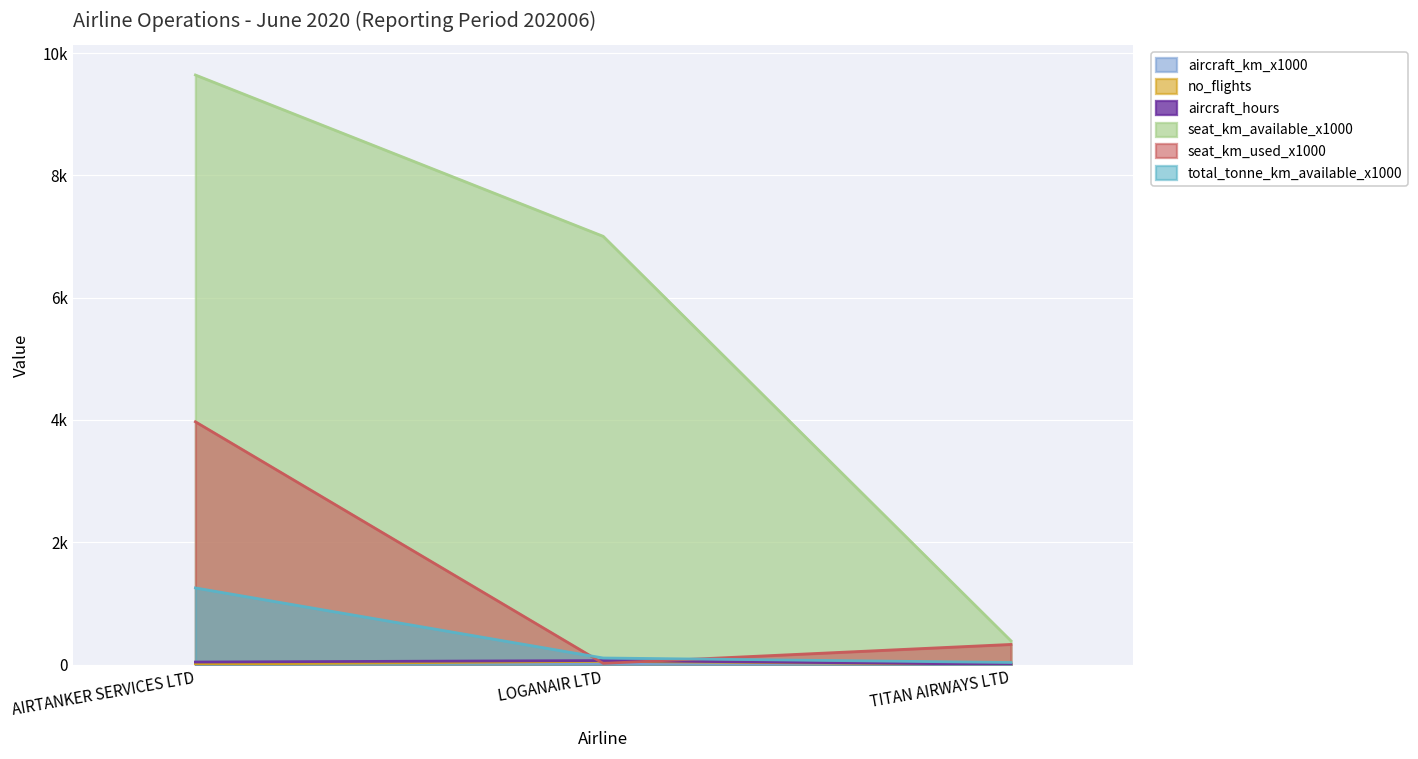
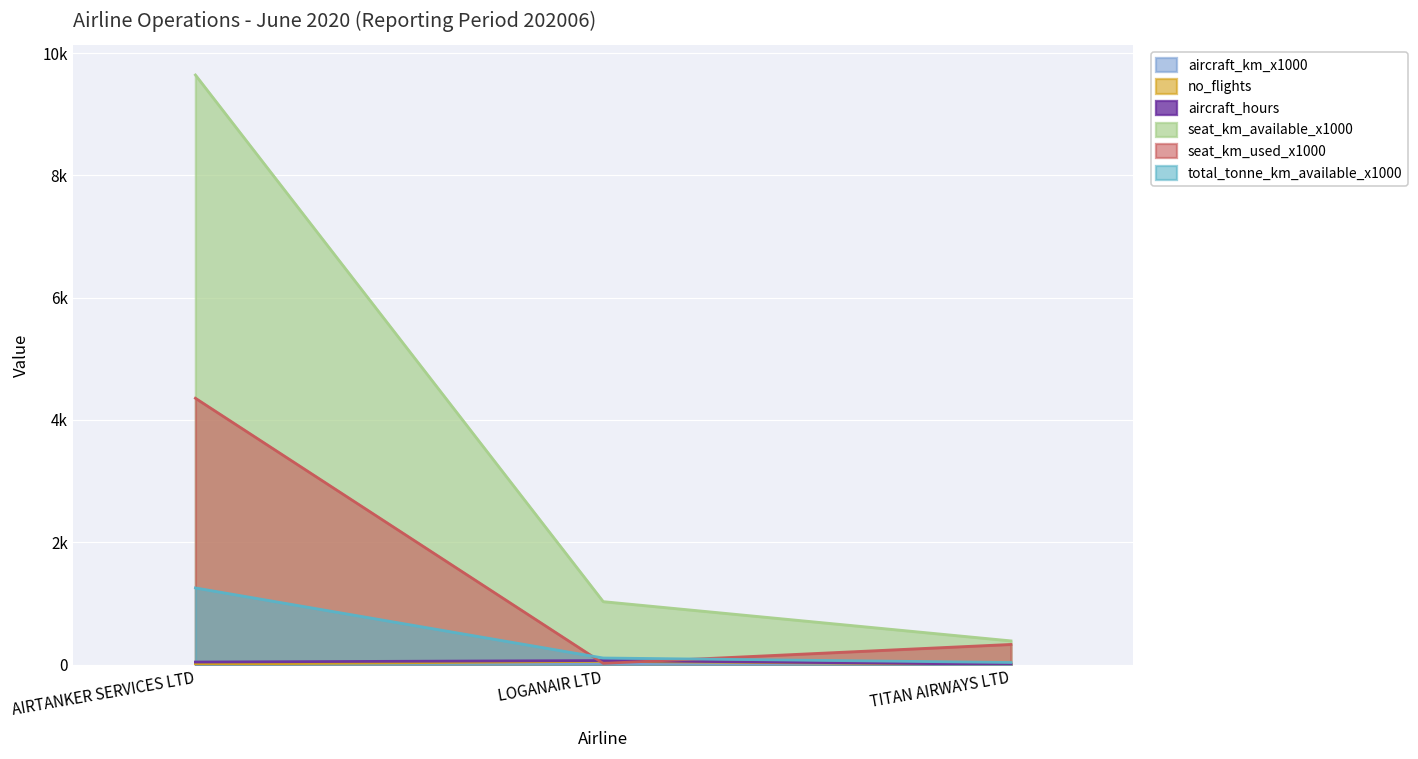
seat_km_used_x1000, AIRTANKER SERVICES LTD: 4000 -> 4400
seat_km_available_x1000, LOGANAIR LTD: 7000 -> 1000
